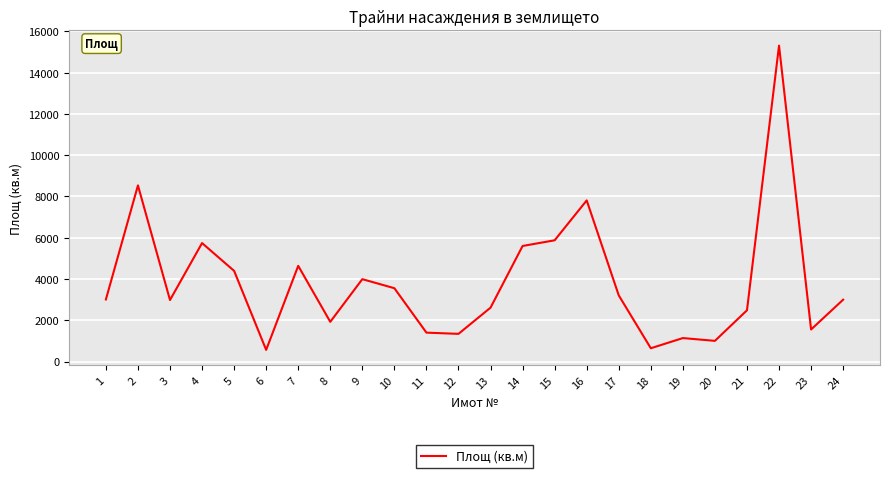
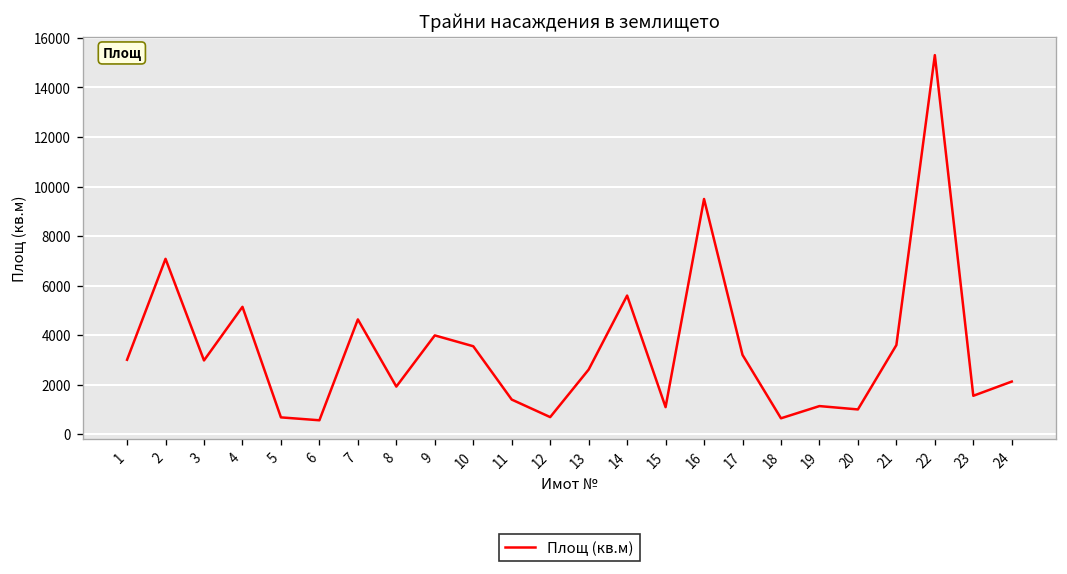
2: 8500 -> 7100
4: 5700 -> 5100
5: 4400 -> 700
12: 1300 -> 700
15: 5900 -> 1100
16: 7800 -> 9500
21: 2500 -> 3600
24: 3000 -> 2100
